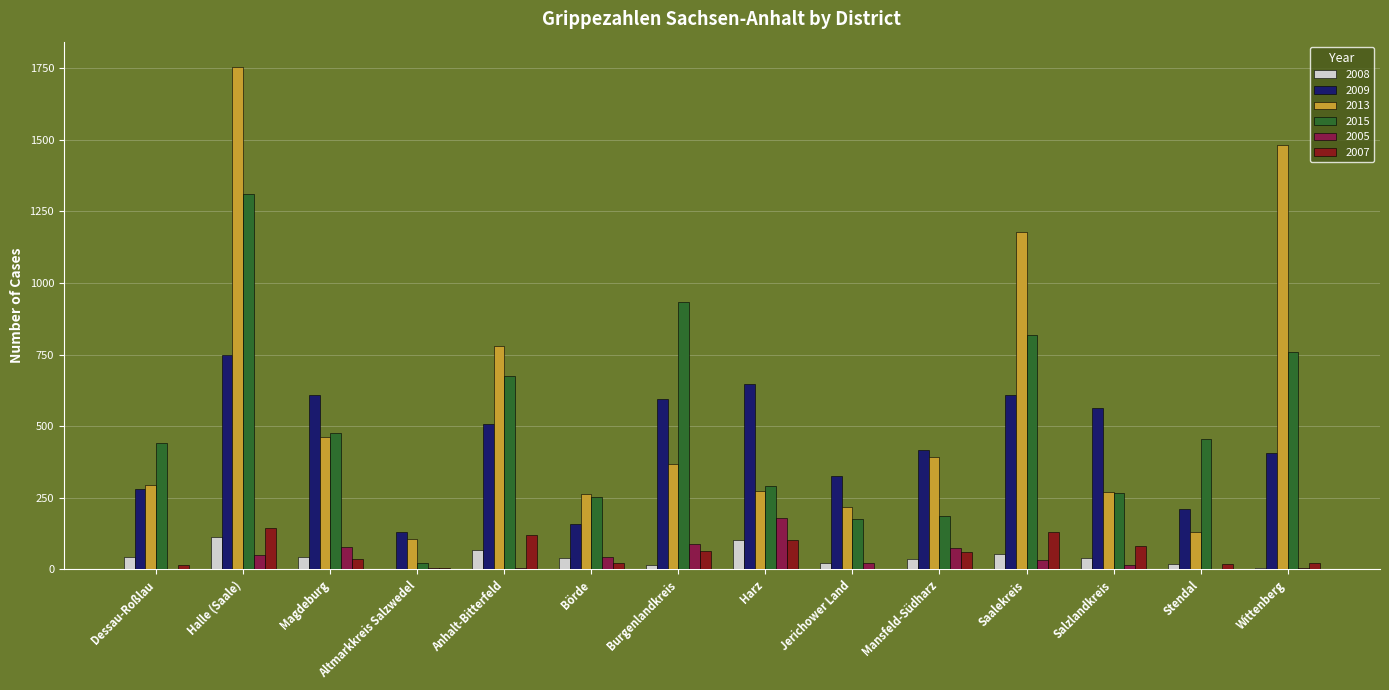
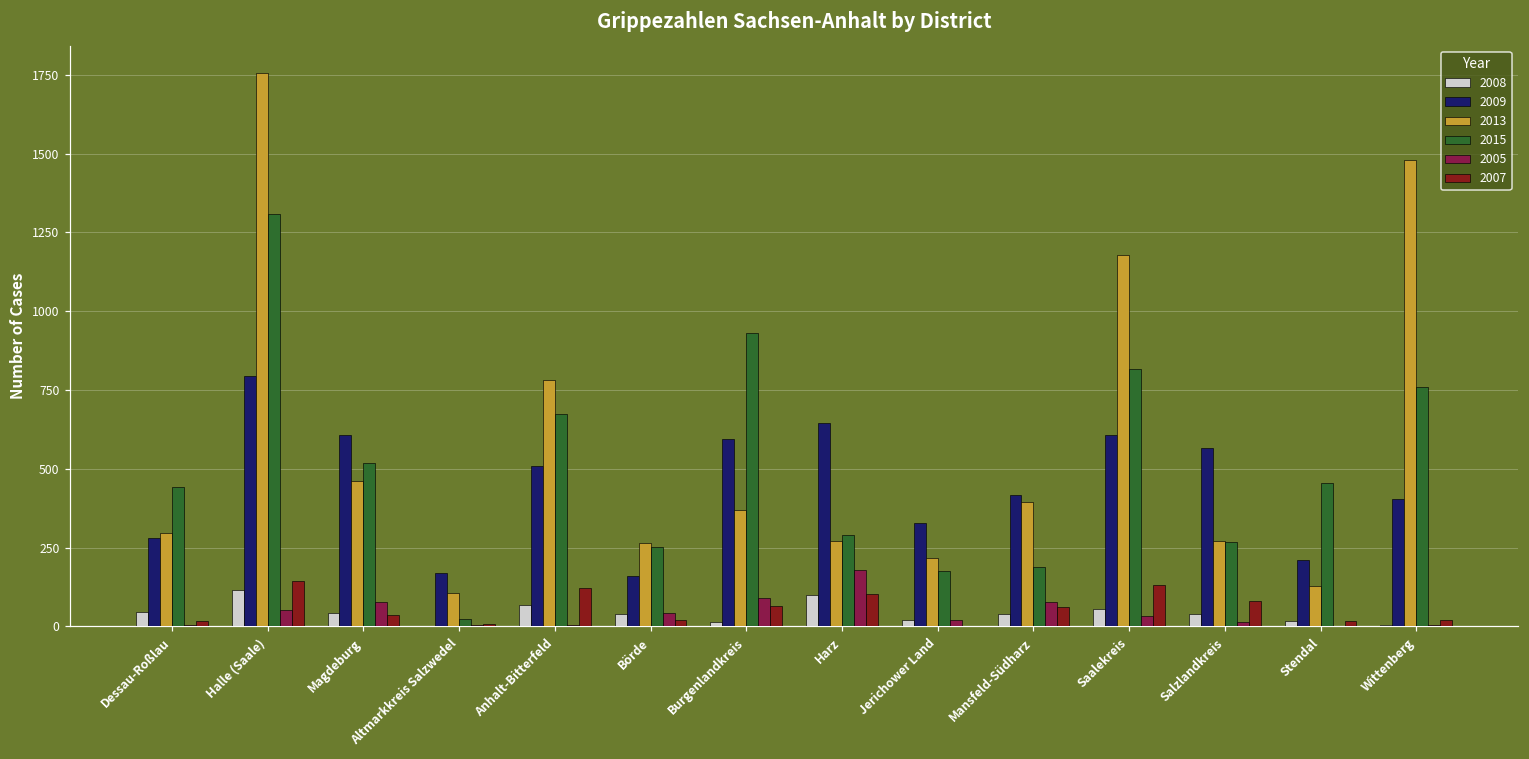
2009, Halle (Saale): 750 -> 800
2015, Magdeburg: 480 -> 520
2009, Altmarkkreis Salzwedel: 130 -> 170
